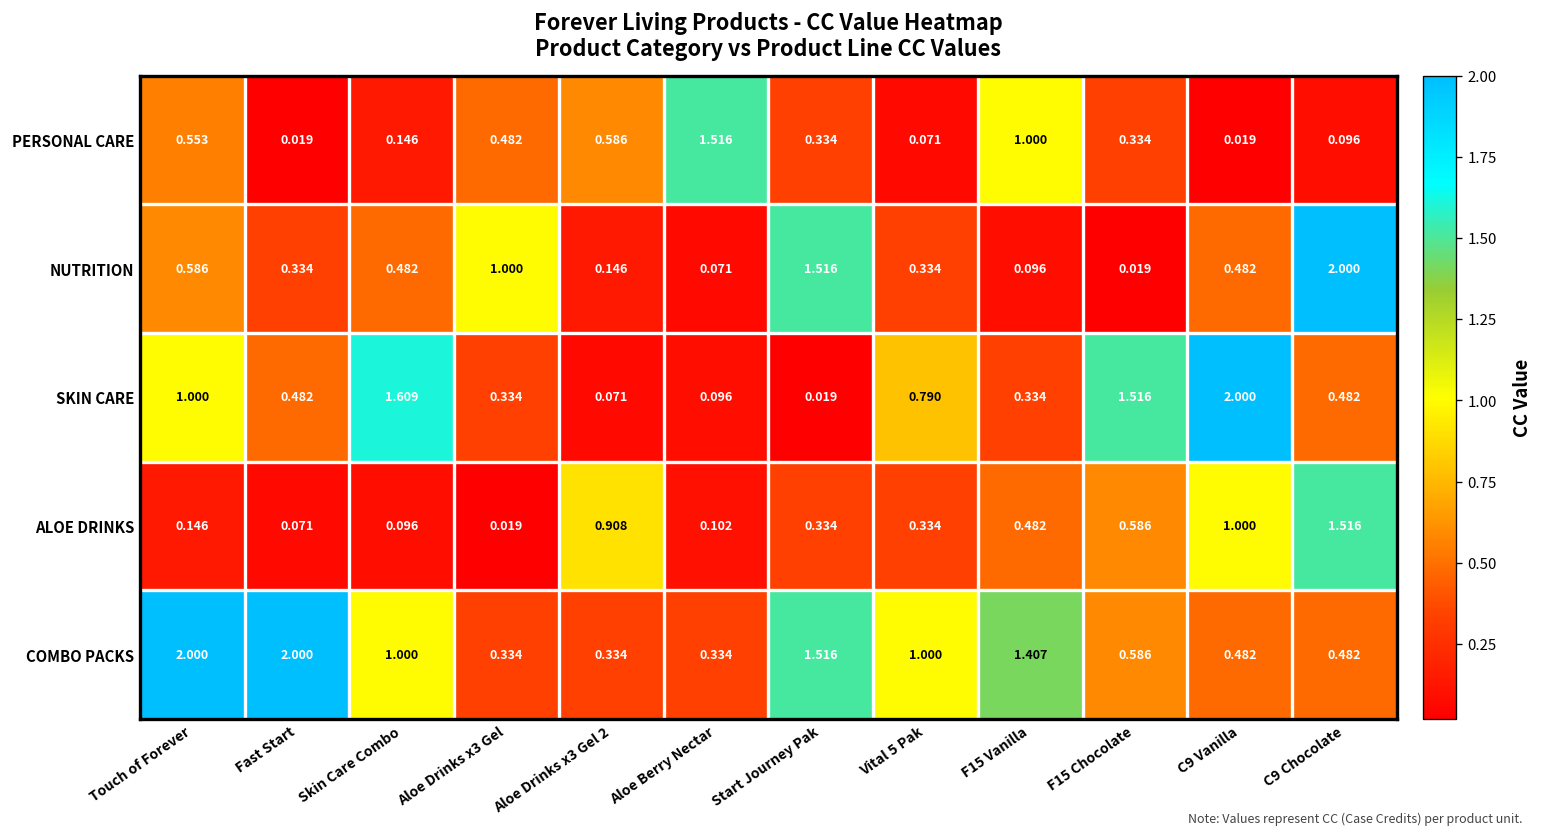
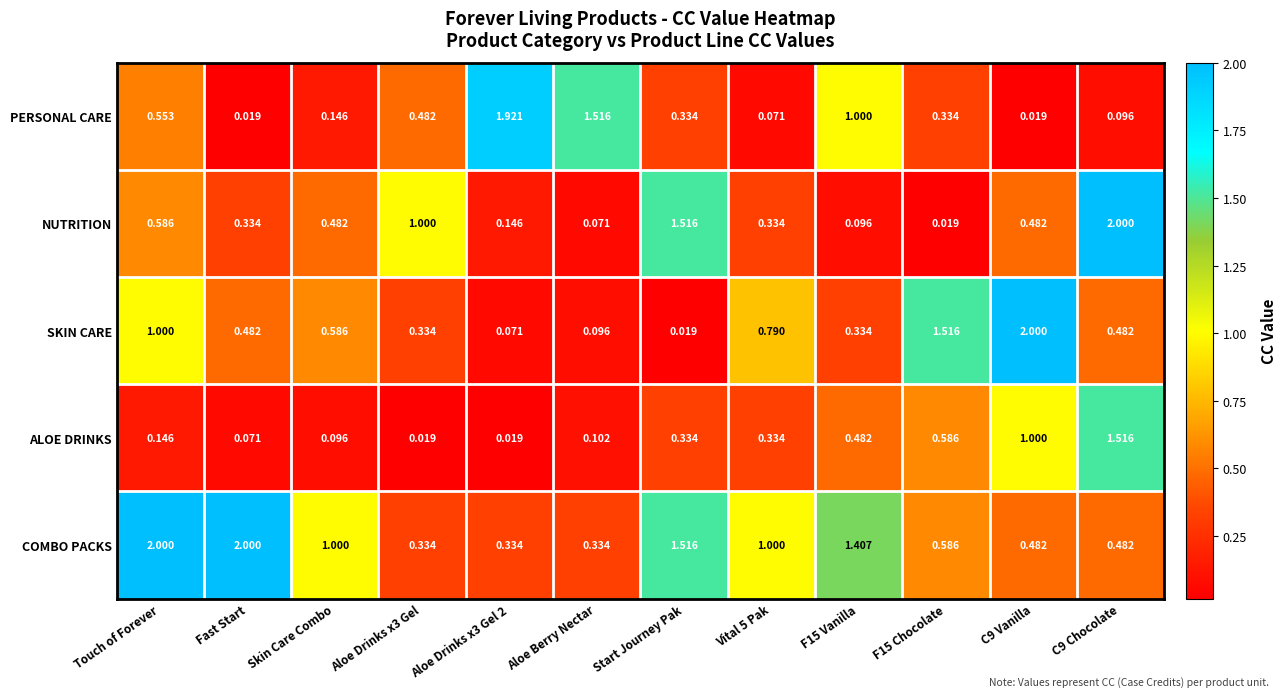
PERSONAL CARE, Aloe Drinks x3 Gel 2: 0.586 -> 1.921
SKIN CARE, Skin Care Combo: 1.609 -> 0.586
ALOE DRINKS, Aloe Drinks x3 Gel 2: 0.908 -> 0.019
